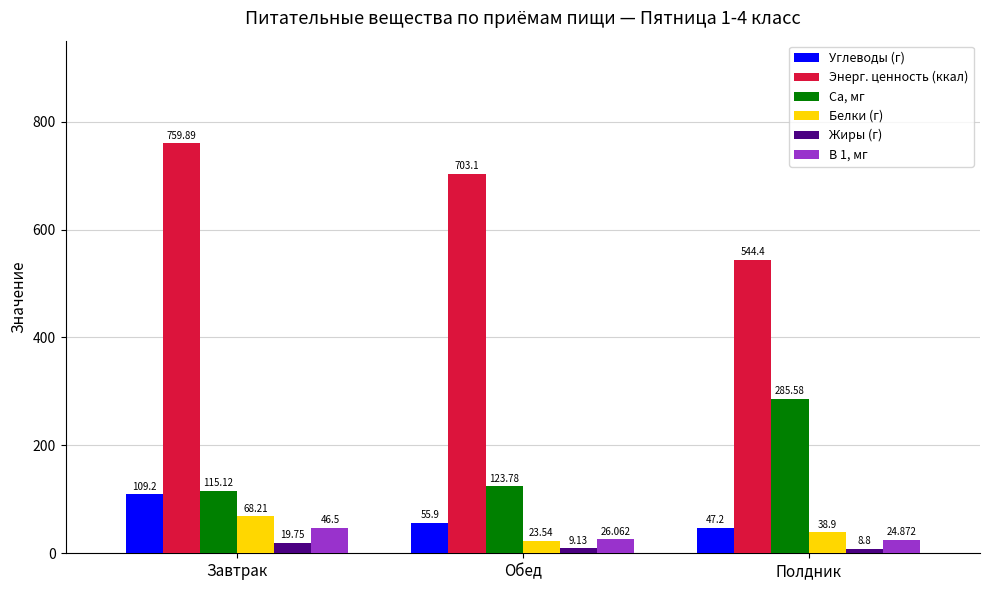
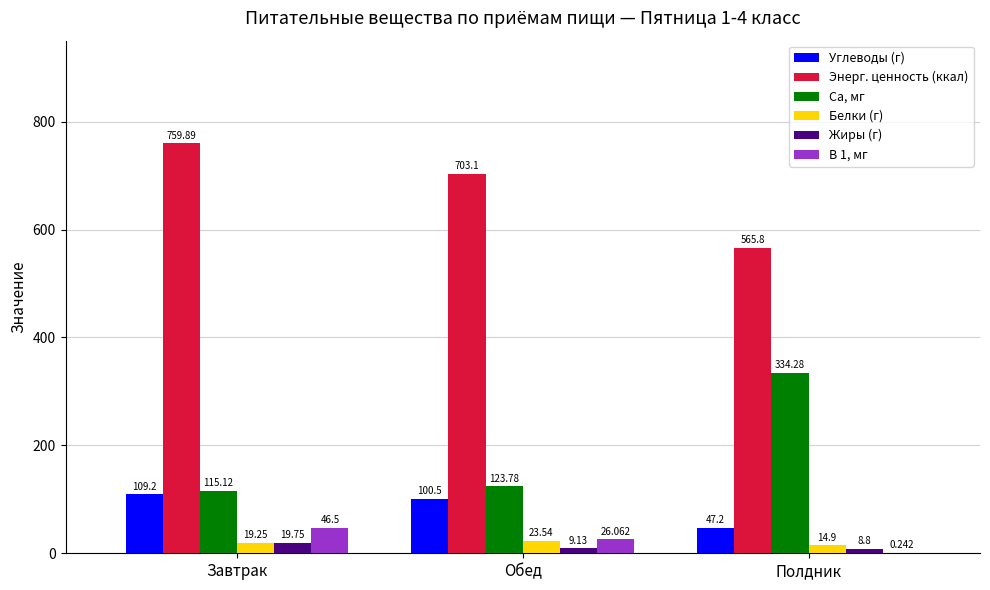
Белки (г), Завтрак: 68.21 -> 19.25
Углеводы (г), Обед: 55.9 -> 100.5
Энерг. ценность (ккал), Полдник: 544.4 -> 565.8
Са, мг, Полдник: 285.58 -> 334.28
Белки (г), Полдник: 38.9 -> 14.9
В 1, мг, Полдник: 24.872 -> 0.242
